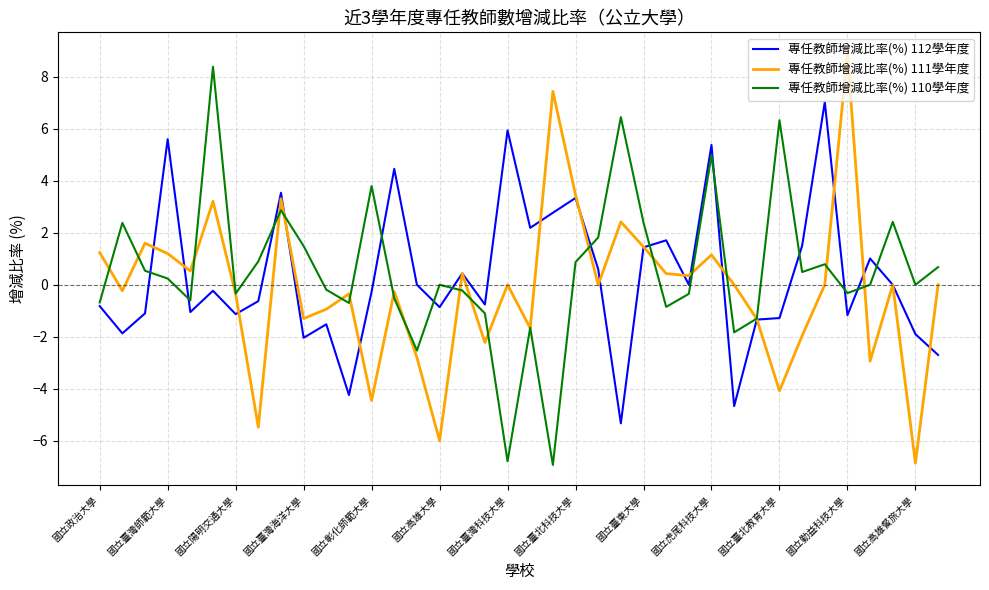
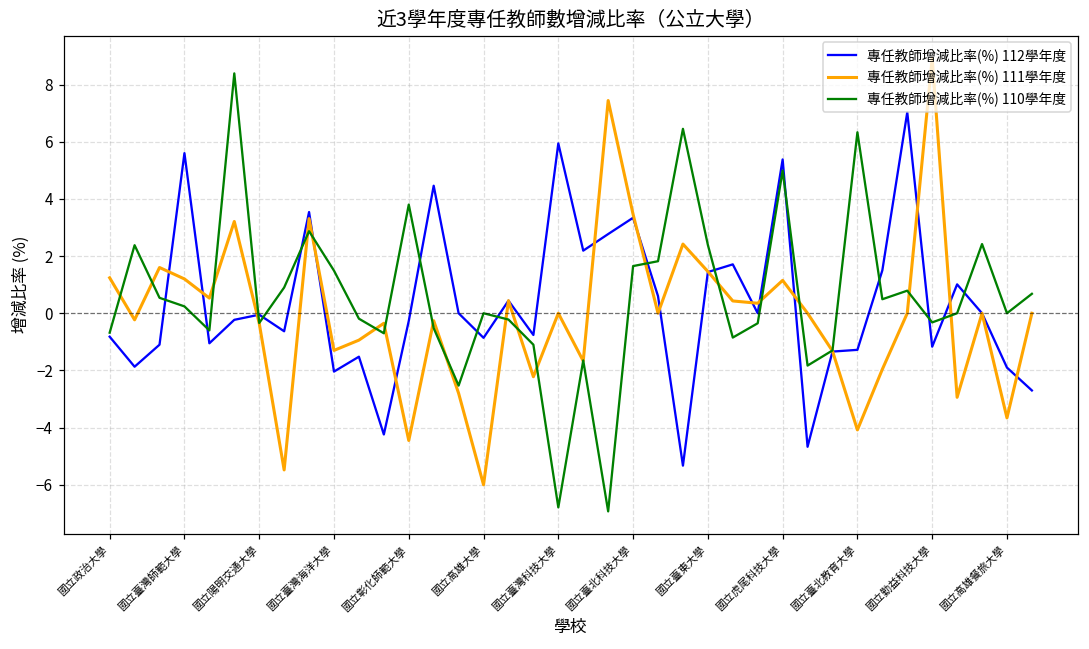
專任教師增減比率(%) 112學年度, 國立陽明交通大學: -1.1 -> -0.1
專任教師增減比率(%) 110學年度, 國立臺北科技大學: 0.9 -> 1.7
專任教師增減比率(%) 111學年度, 國立高雄餐旅大學: -6.9 -> -3.7
